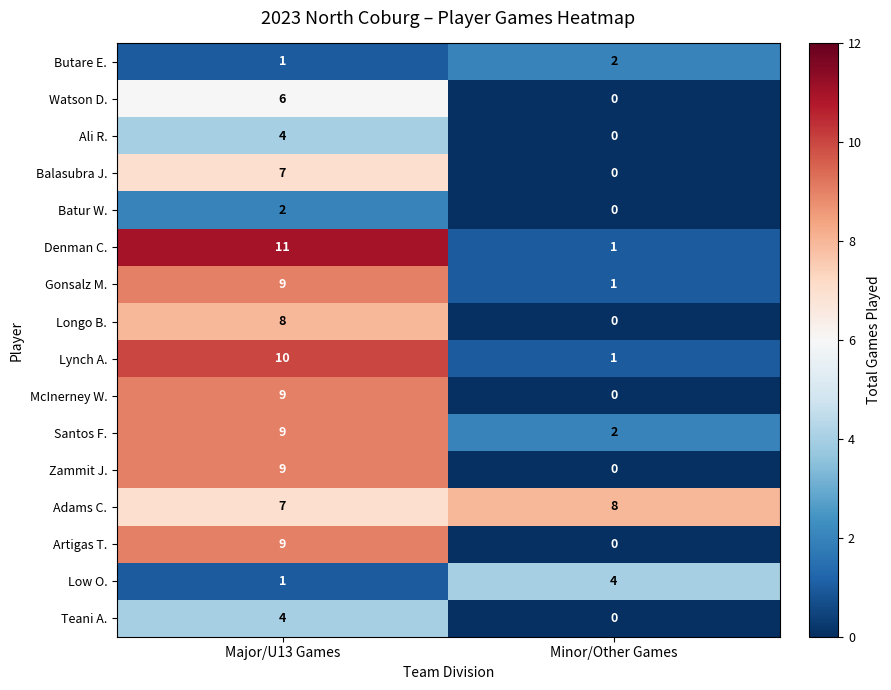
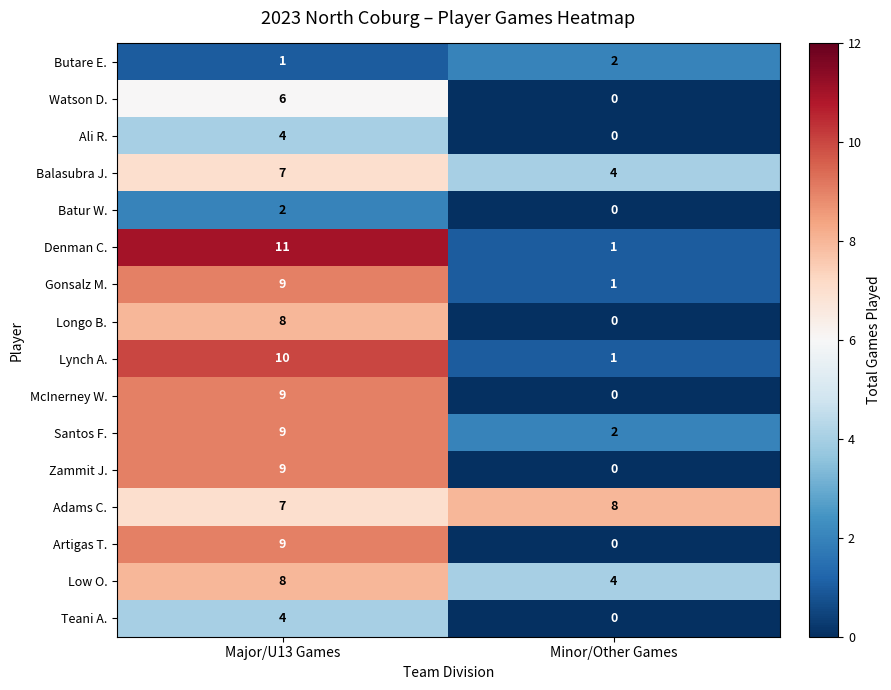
Balasubra J., Minor/Other Games: 0 -> 4
Low O., Major/U13 Games: 1 -> 8
